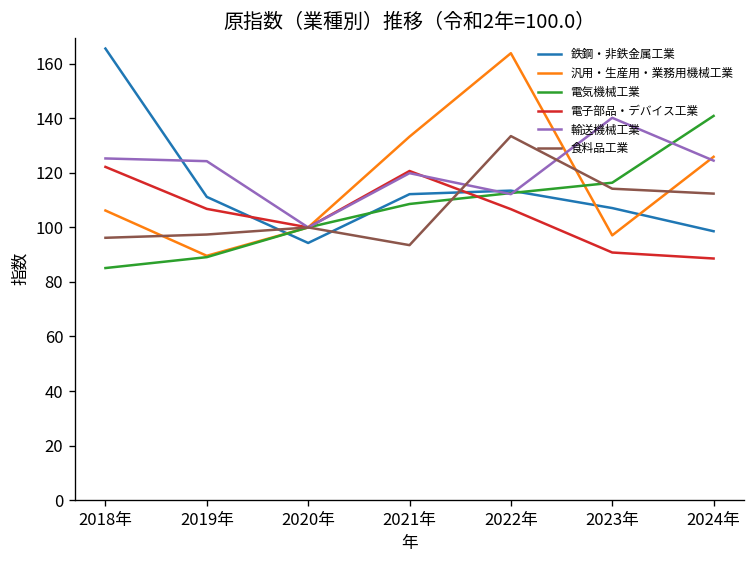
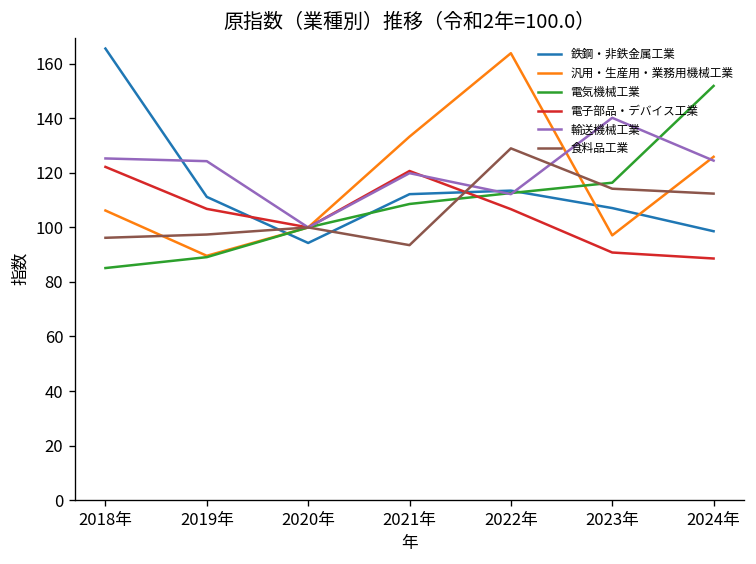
食料品工業, 2022年: 134 -> 129
電気機械工業, 2024年: 141 -> 152
